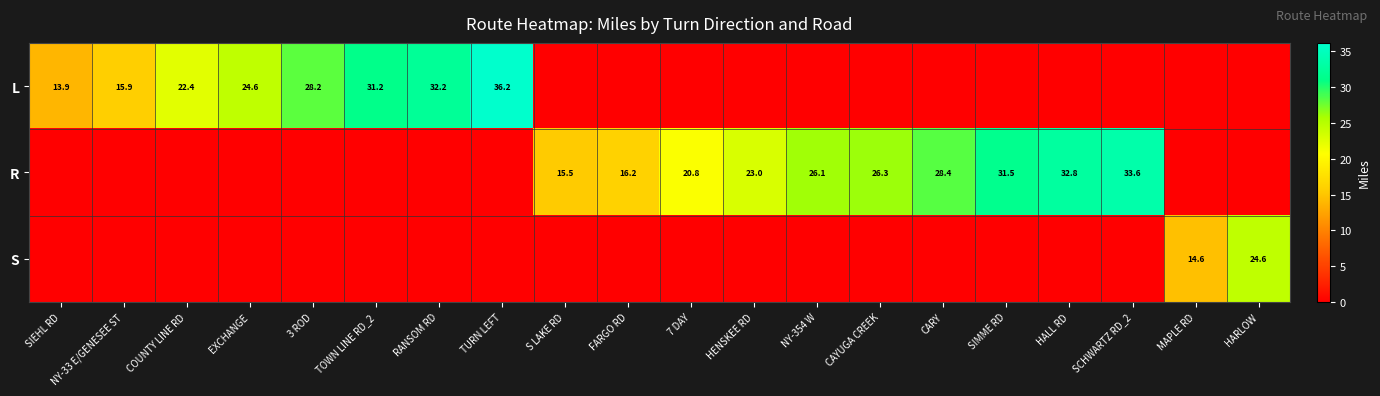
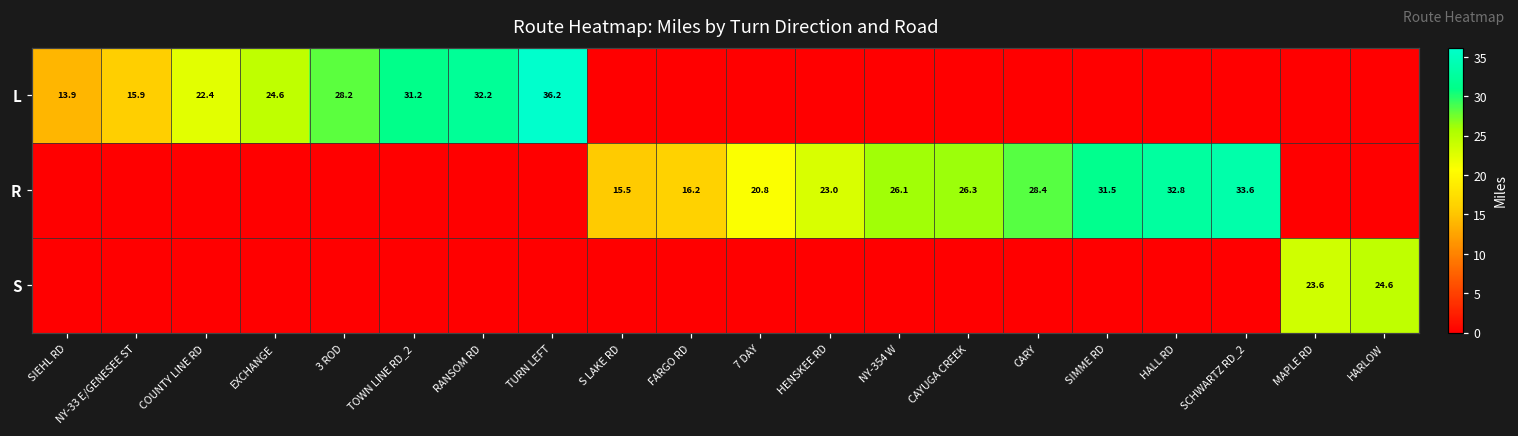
S, MAPLE RD: 14.6 -> 23.6
